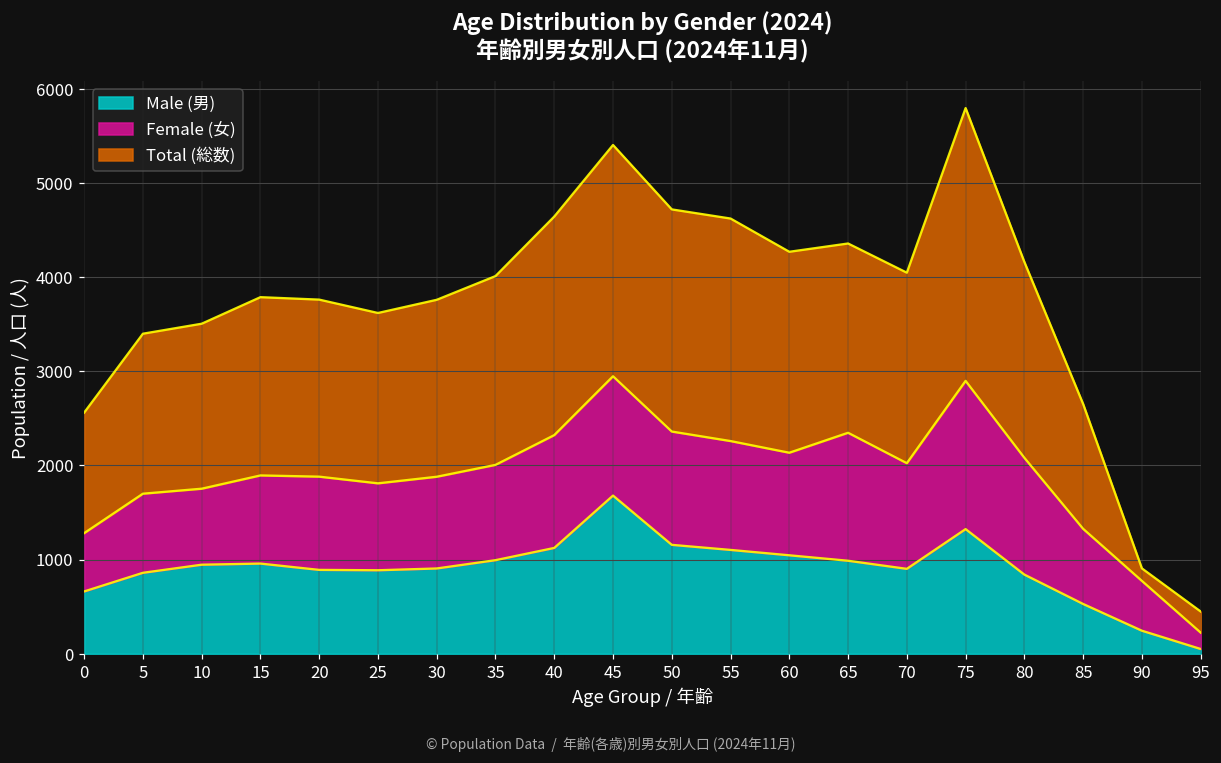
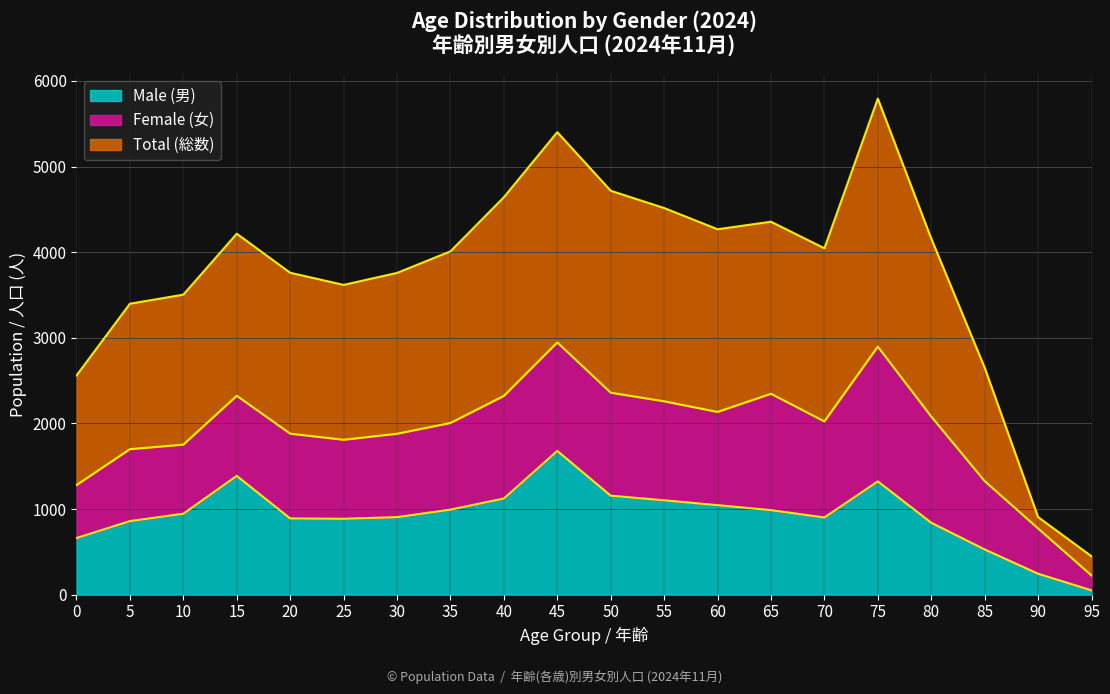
Male (男), 15: 1000 -> 1400
Total (総数), 55: 2400 -> 2300
